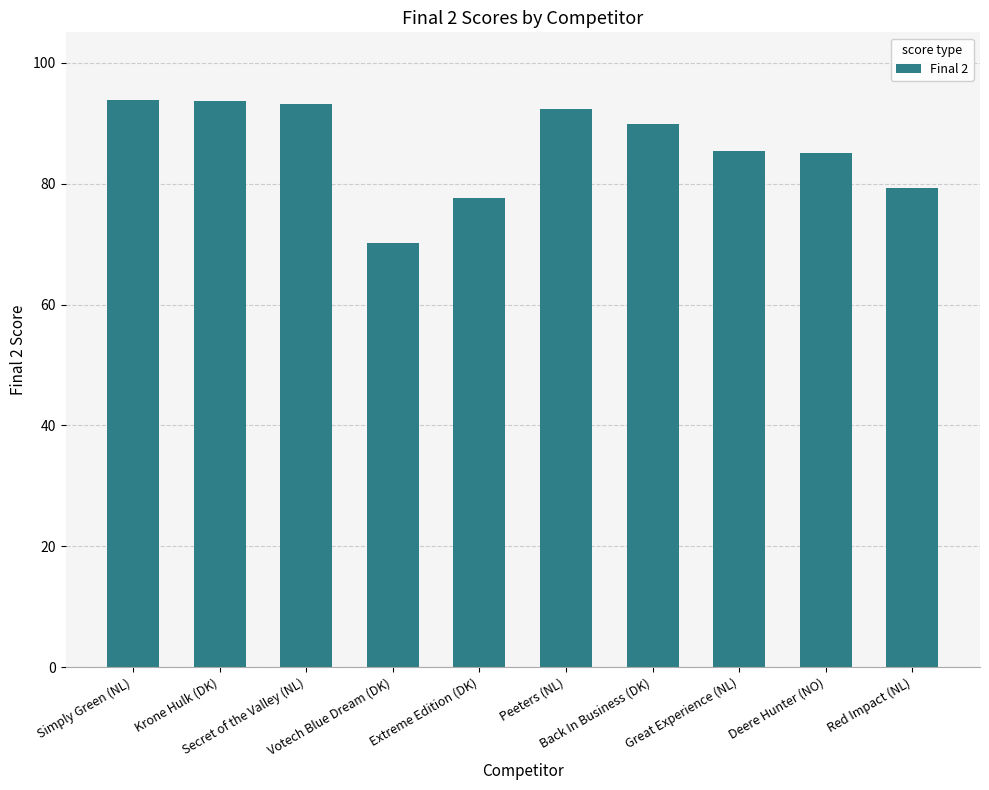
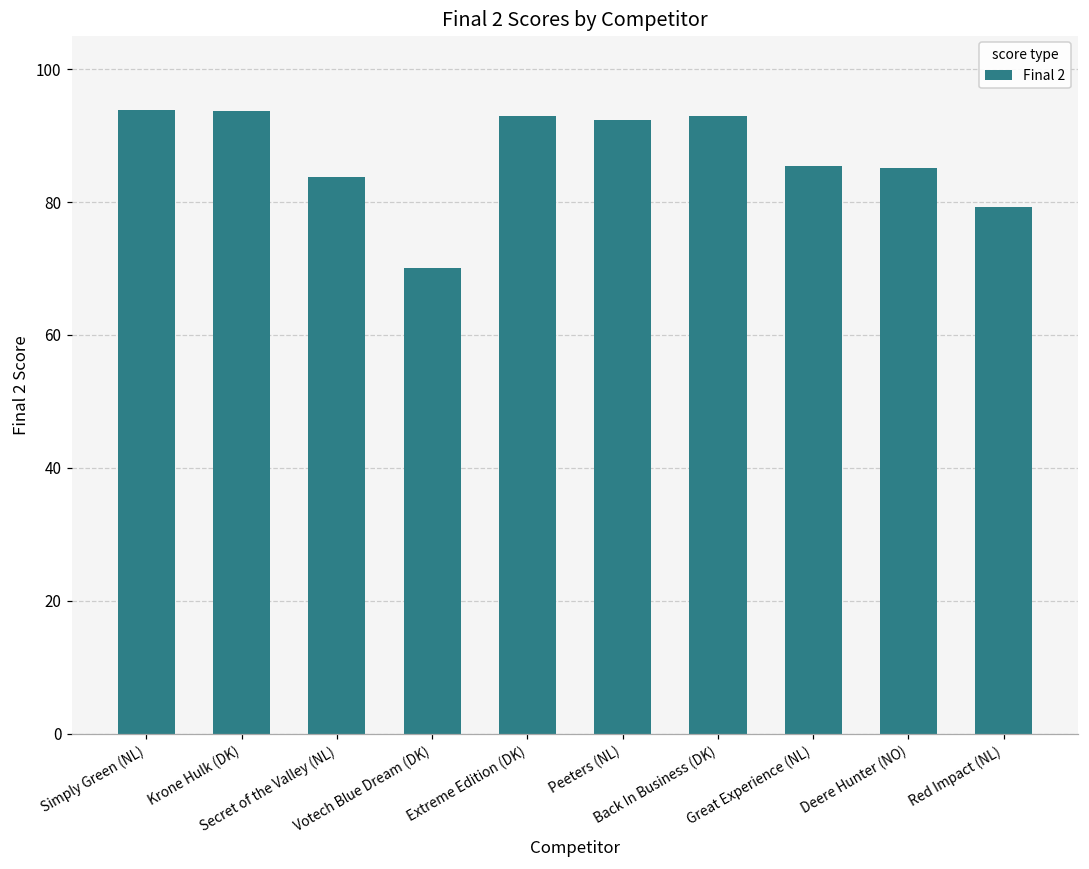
Secret of the Valley (NL): 93 -> 84
Extreme Edition (DK): 78 -> 93
Back In Business (DK): 90 -> 93
